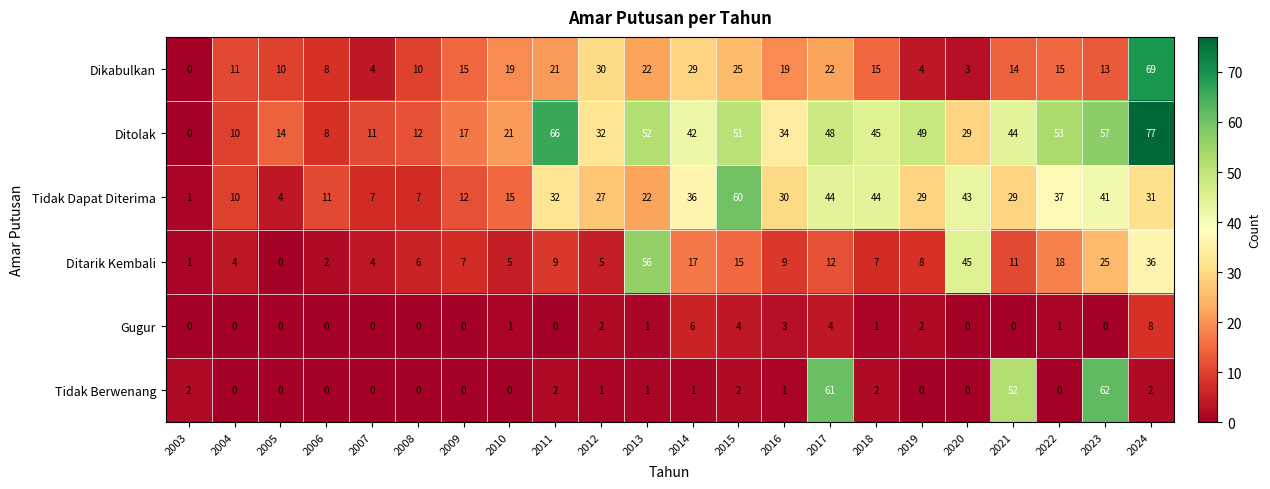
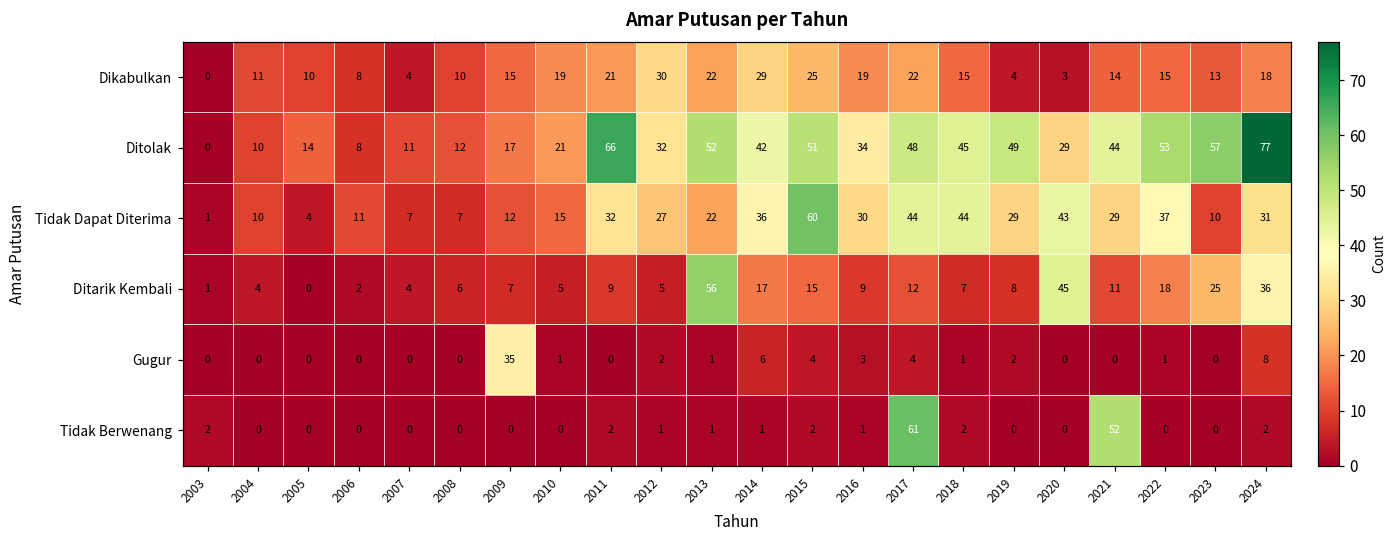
Dikabulkan, 2024: 69 -> 18
Tidak Dapat Diterima, 2023: 41 -> 10
Gugur, 2009: 0 -> 35
Tidak Berwenang, 2023: 62 -> 0
